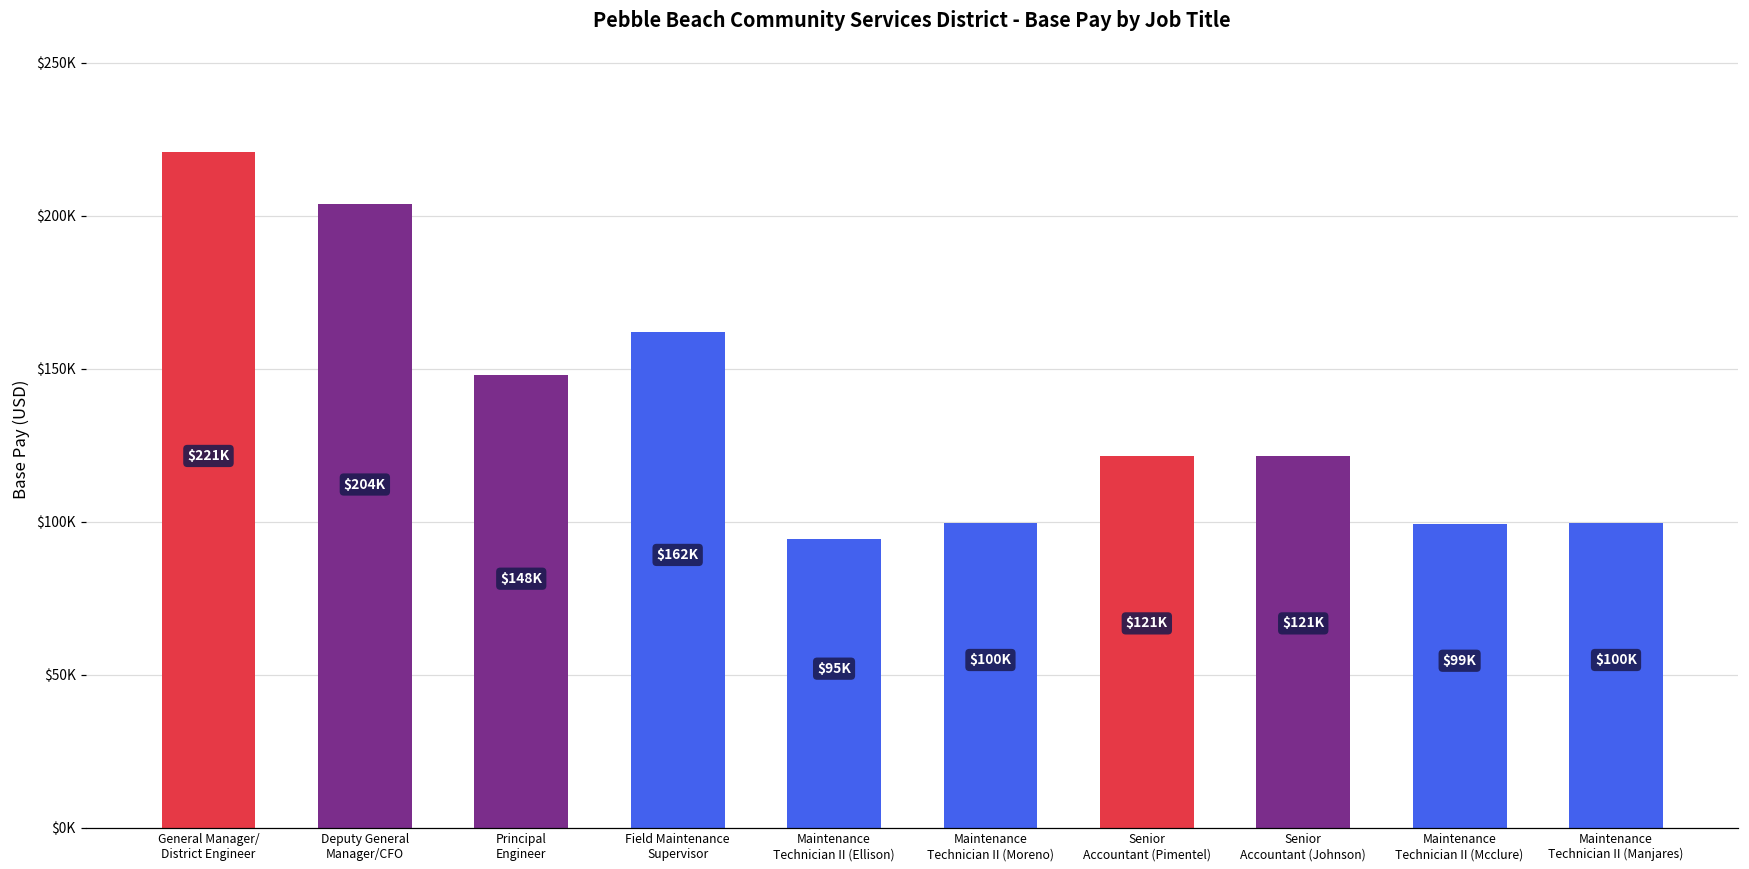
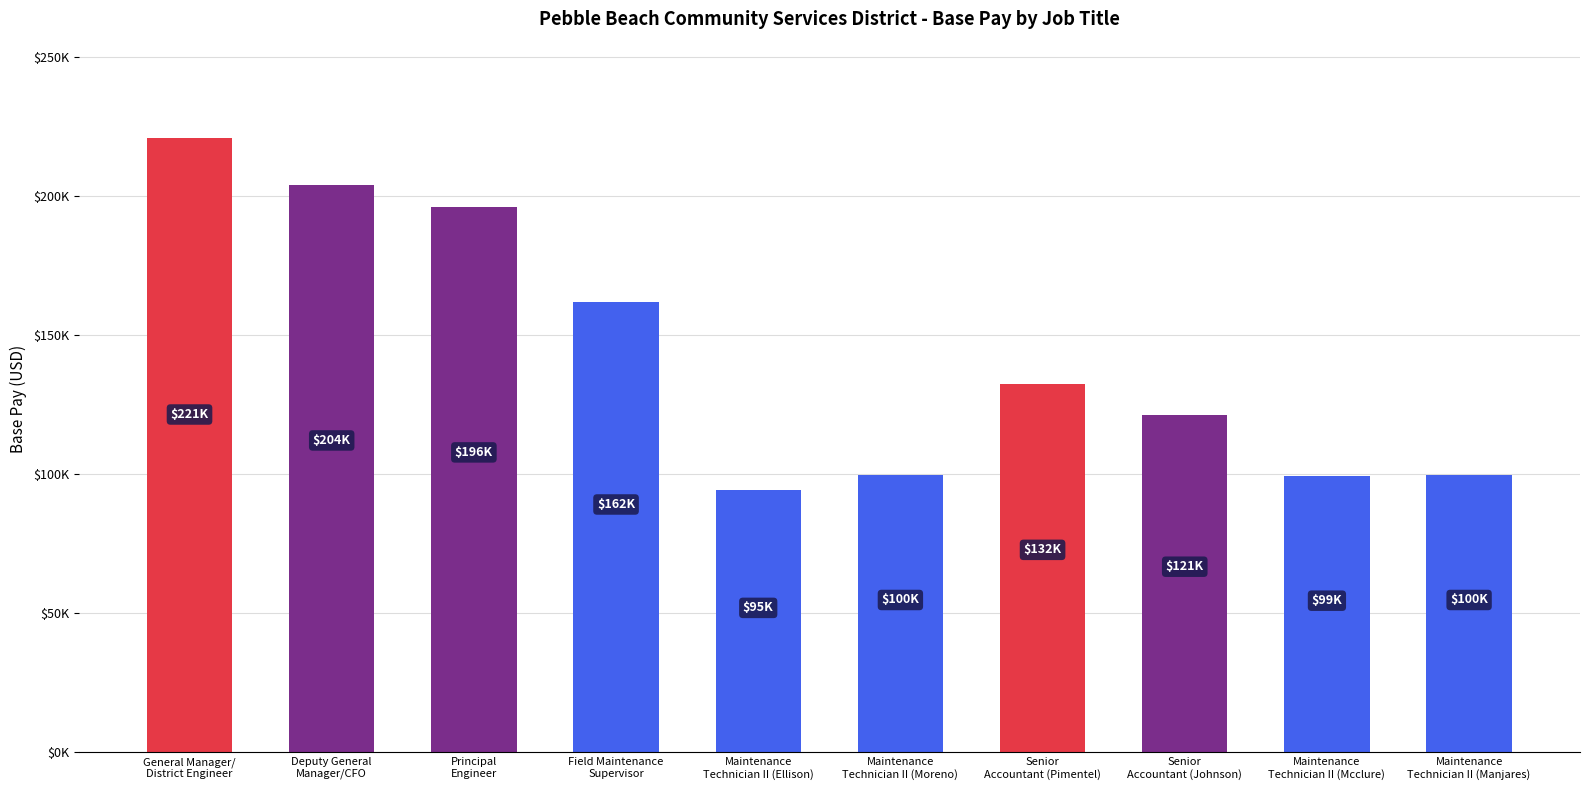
Principal Engineer: $148K -> $196K
Senior Accountant (Pimentel): $121K -> $132K
